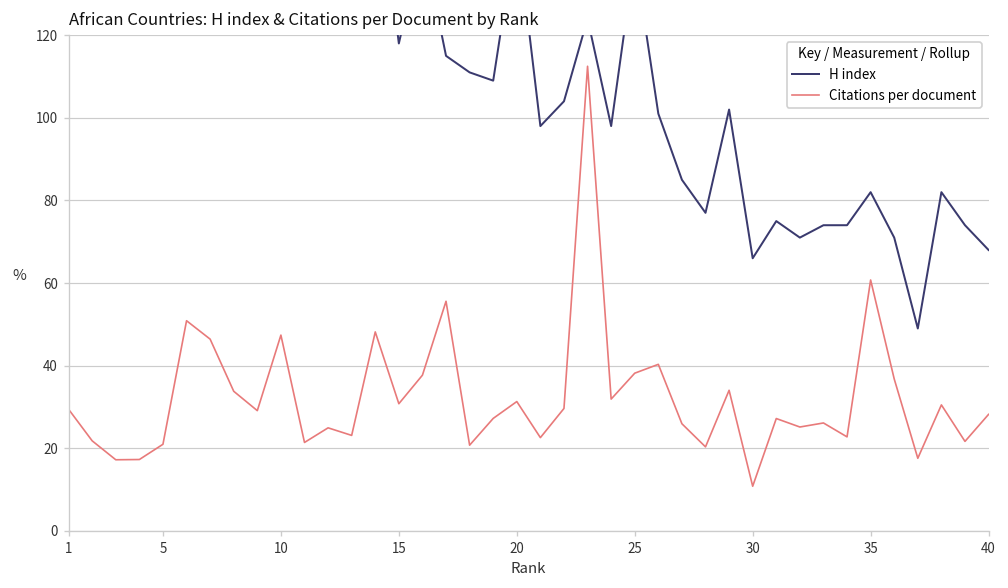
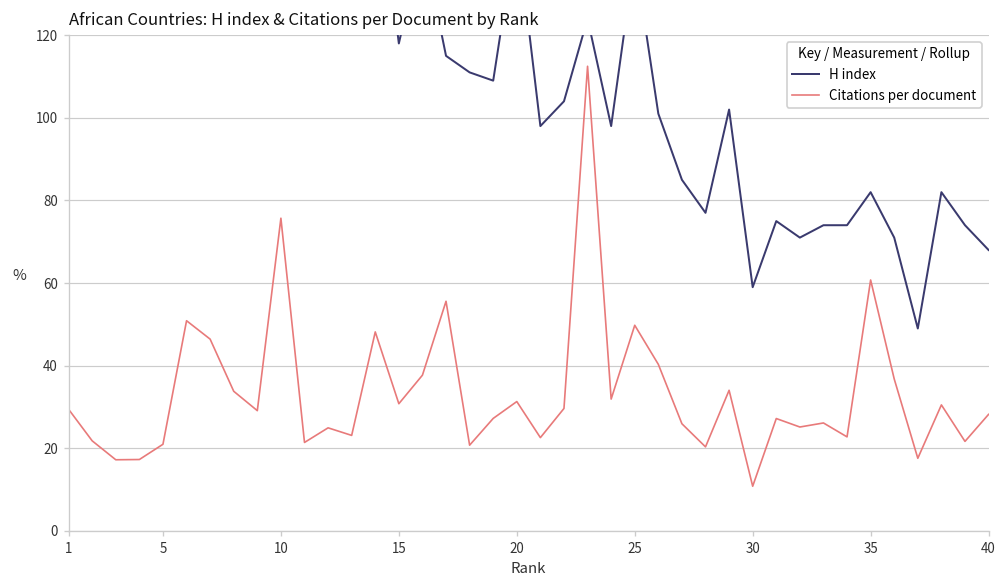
Citations per document, 10: 47 -> 76
Citations per document, 25: 38 -> 50
H index, 30: 66 -> 59
